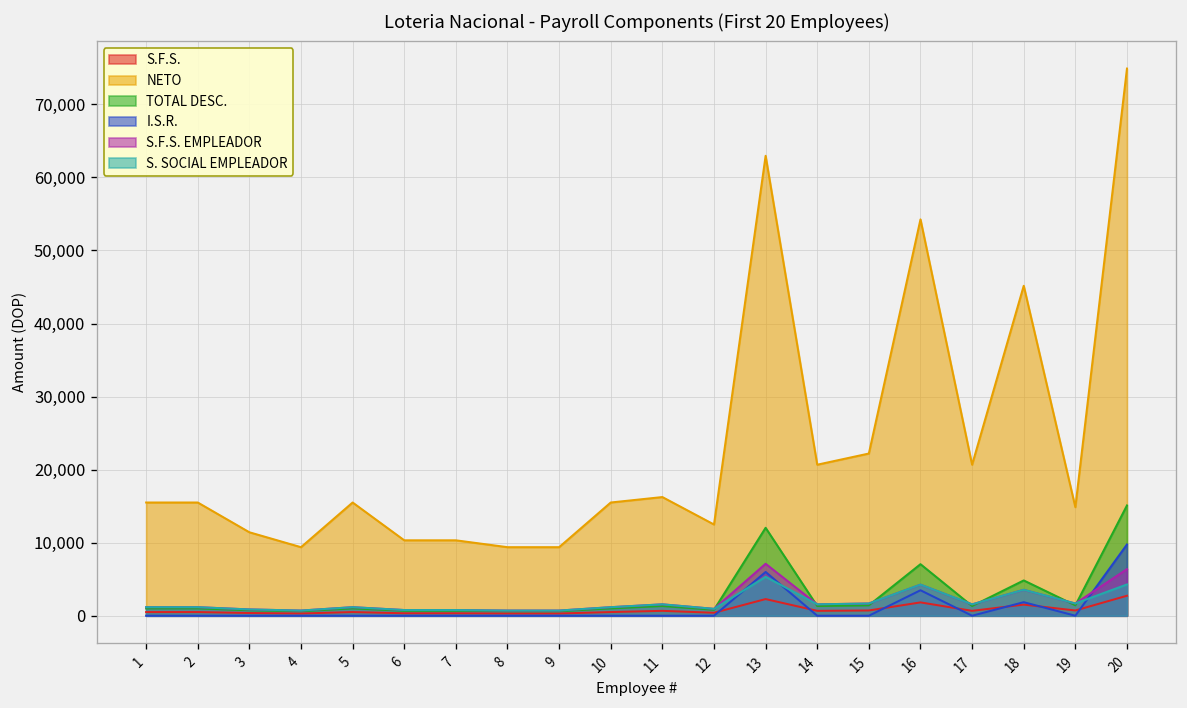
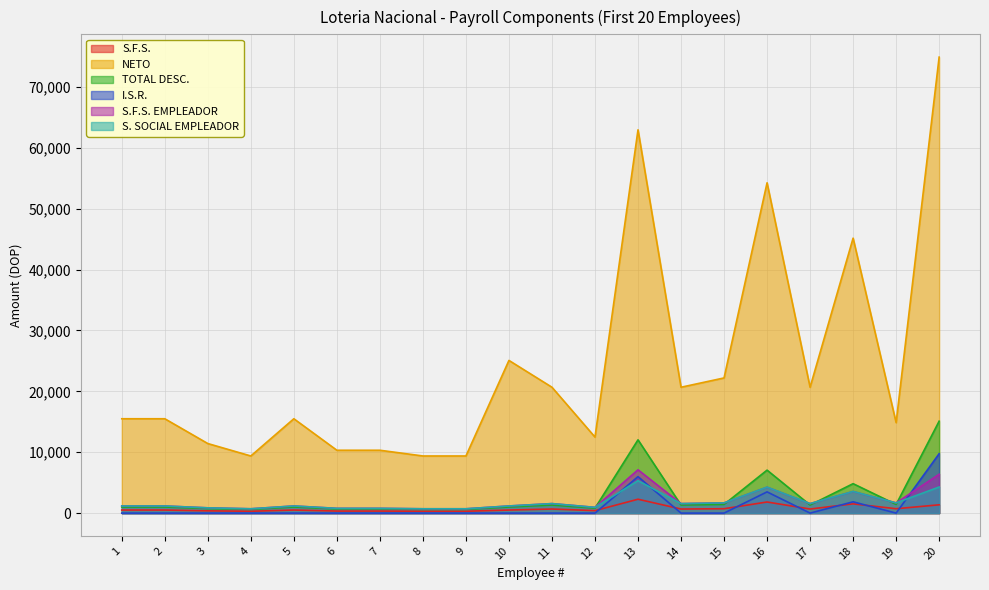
NETO, 10: 15,000 -> 25,000
NETO, 11: 16,000 -> 21,000
S.F.S., 20: 3,000 -> 1,000
